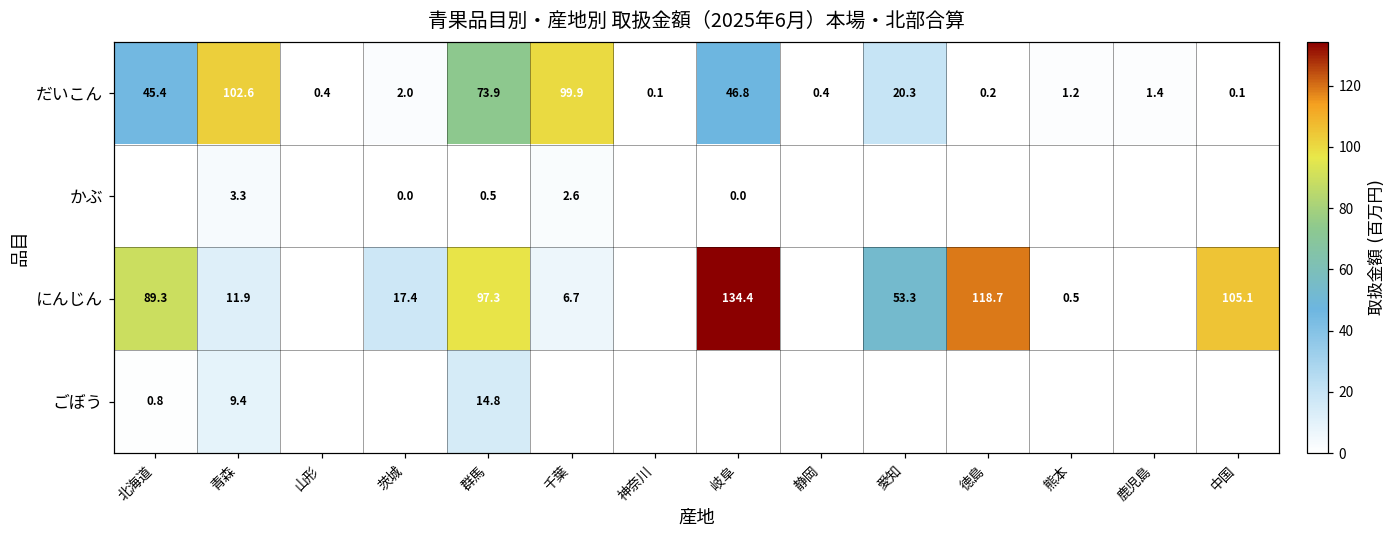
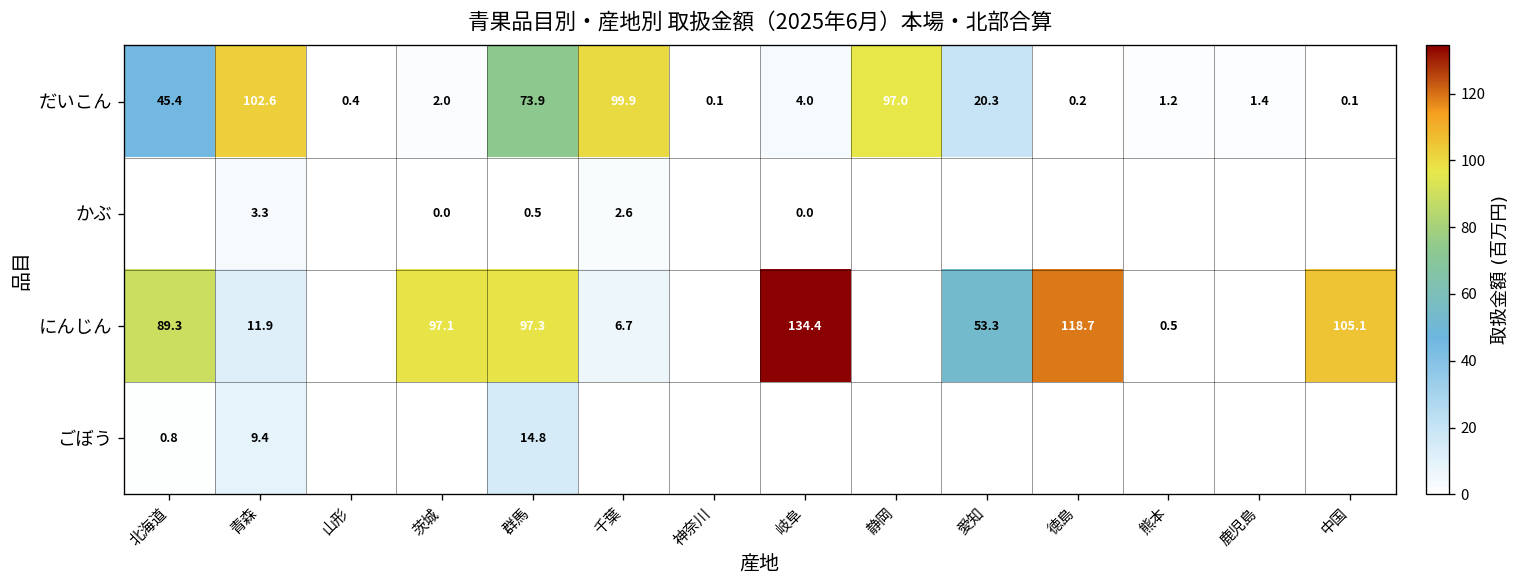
だいこん, 岐阜: 46.8 -> 4.0
だいこん, 静岡: 0.4 -> 97.0
にんじん, 茨城: 17.4 -> 97.1
